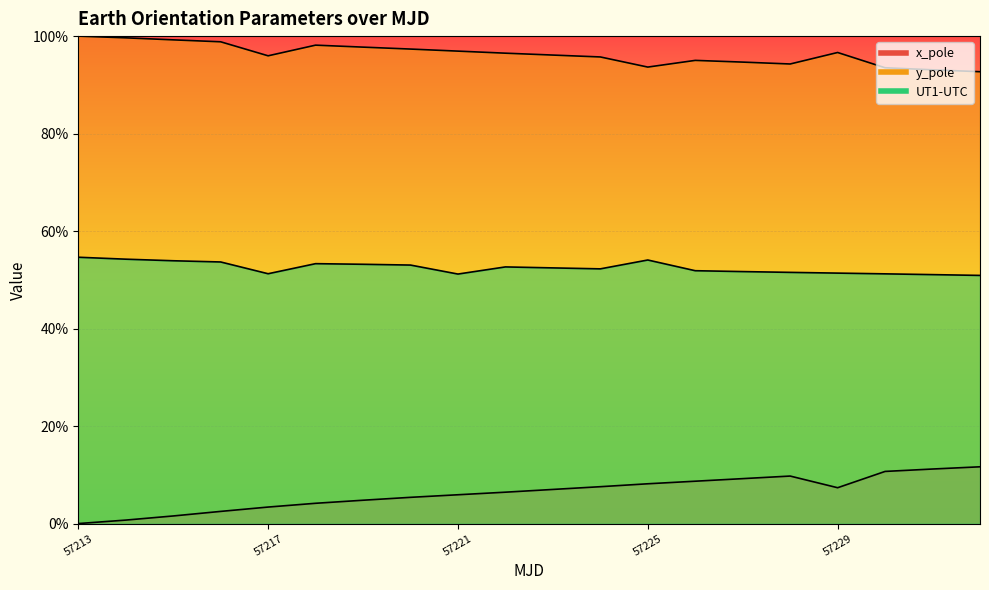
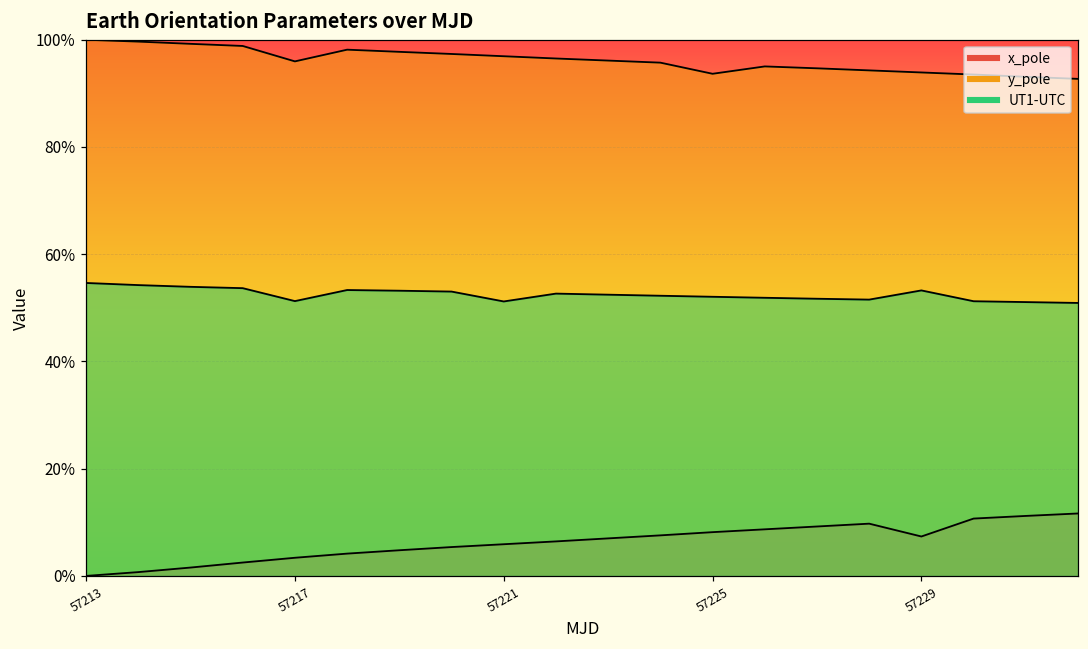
UT1-UTC, 57225: 54% -> 52%
y_pole, 57229: 97% -> 94%
UT1-UTC, 57229: 51% -> 53%
